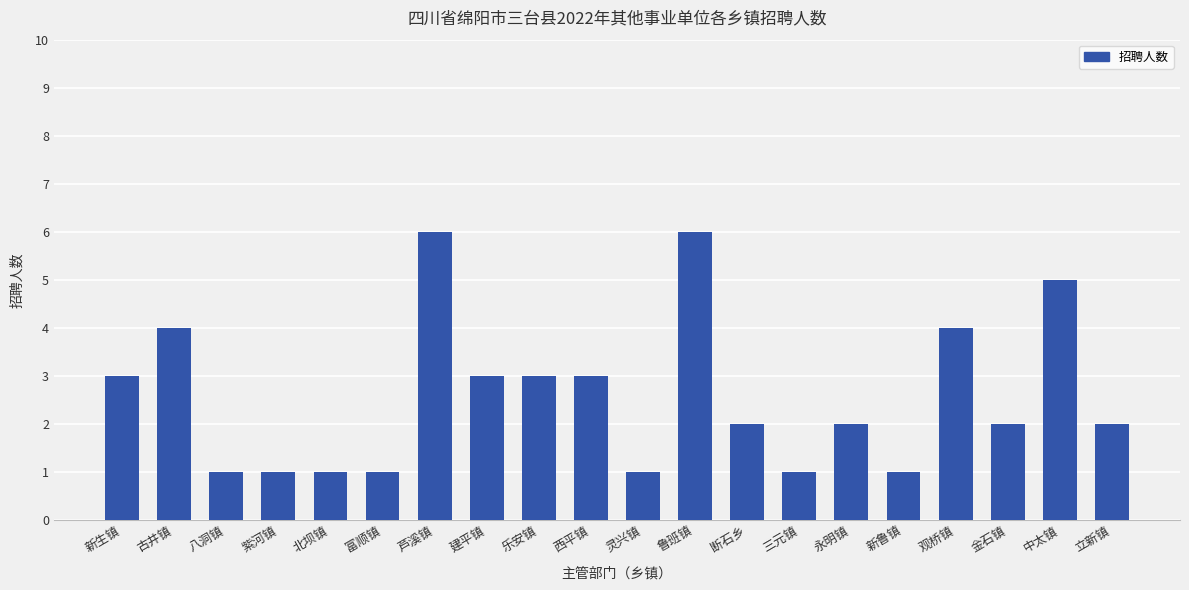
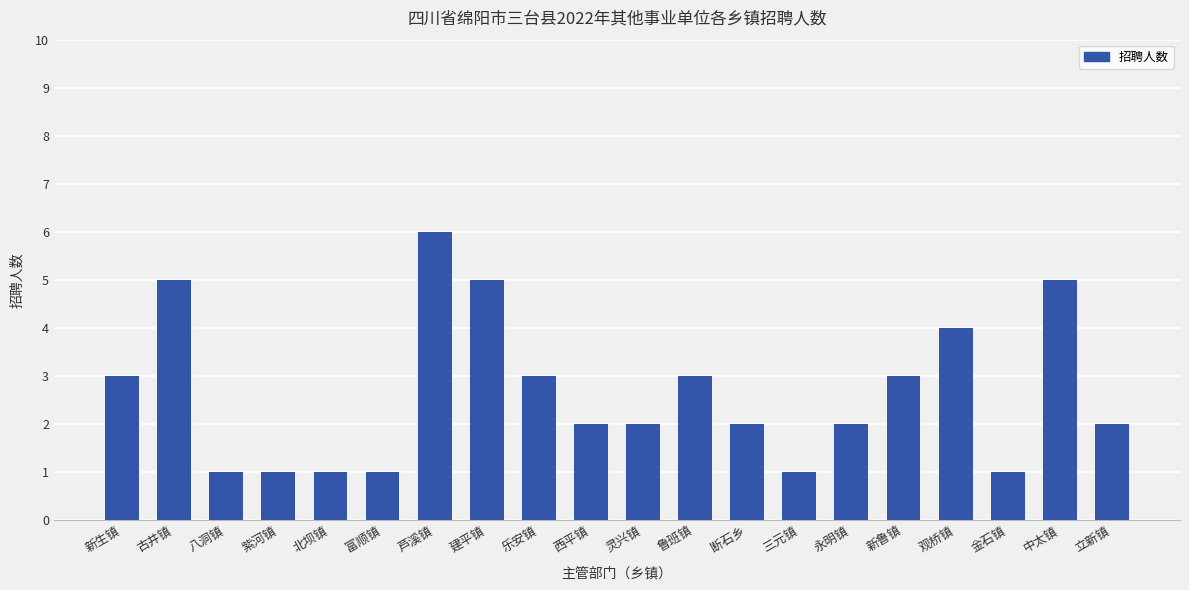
古井镇: 4 -> 5
建平镇: 3 -> 5
西平镇: 3 -> 2
灵兴镇: 1 -> 2
鲁班镇: 6 -> 3
新鲁镇: 1 -> 3
金石镇: 2 -> 1
